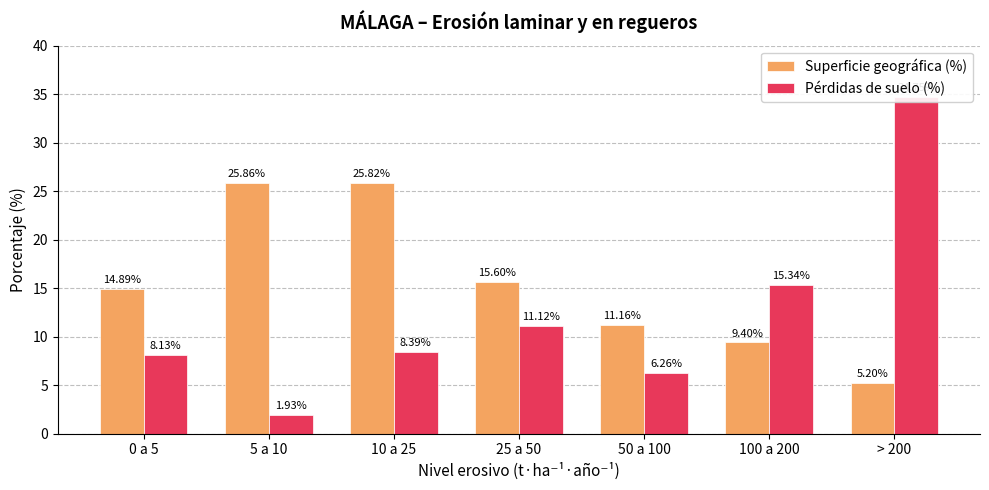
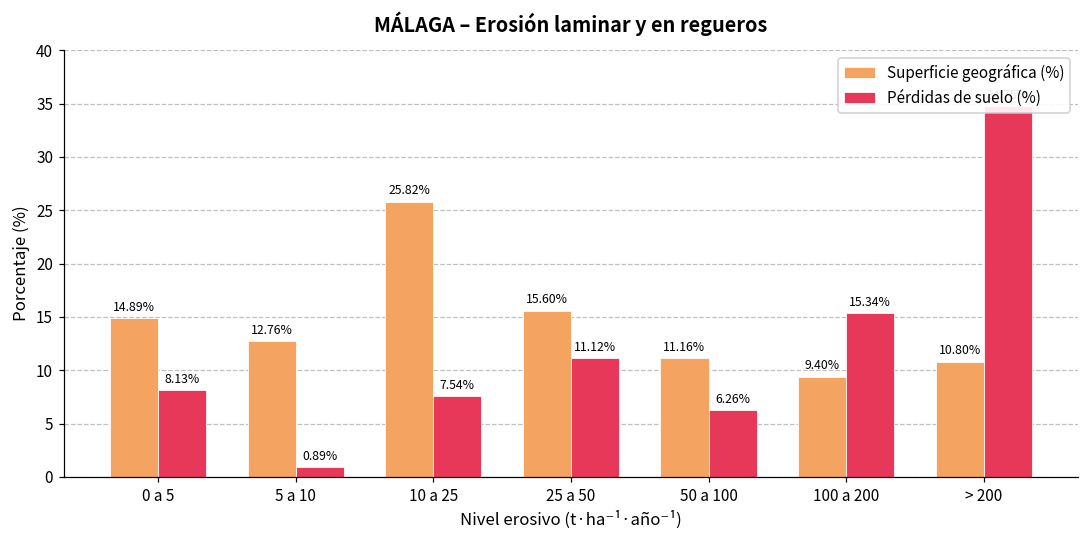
Superficie geográfica (%), 5 a 10: 25.86% -> 12.76%
Pérdidas de suelo (%), 5 a 10: 1.93% -> 0.89%
Pérdidas de suelo (%), 10 a 25: 8.39% -> 7.54%
Superficie geográfica (%), > 200: 5.20% -> 10.80%
